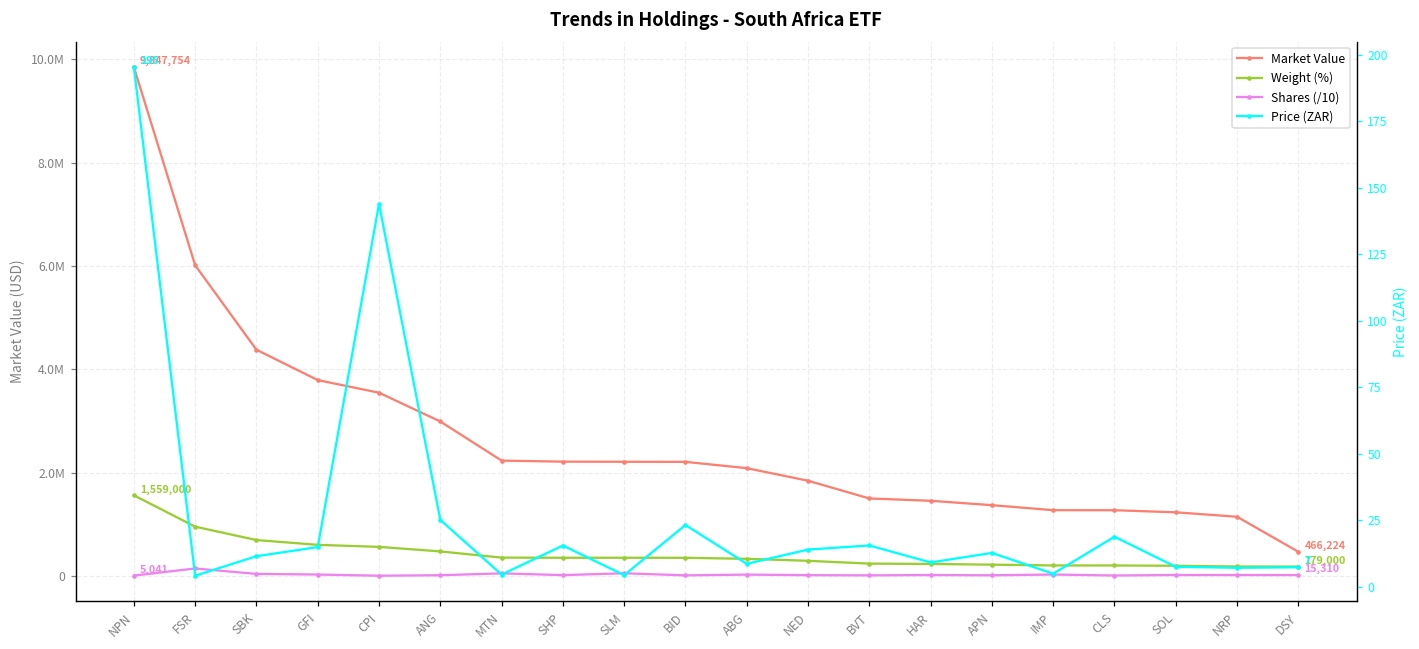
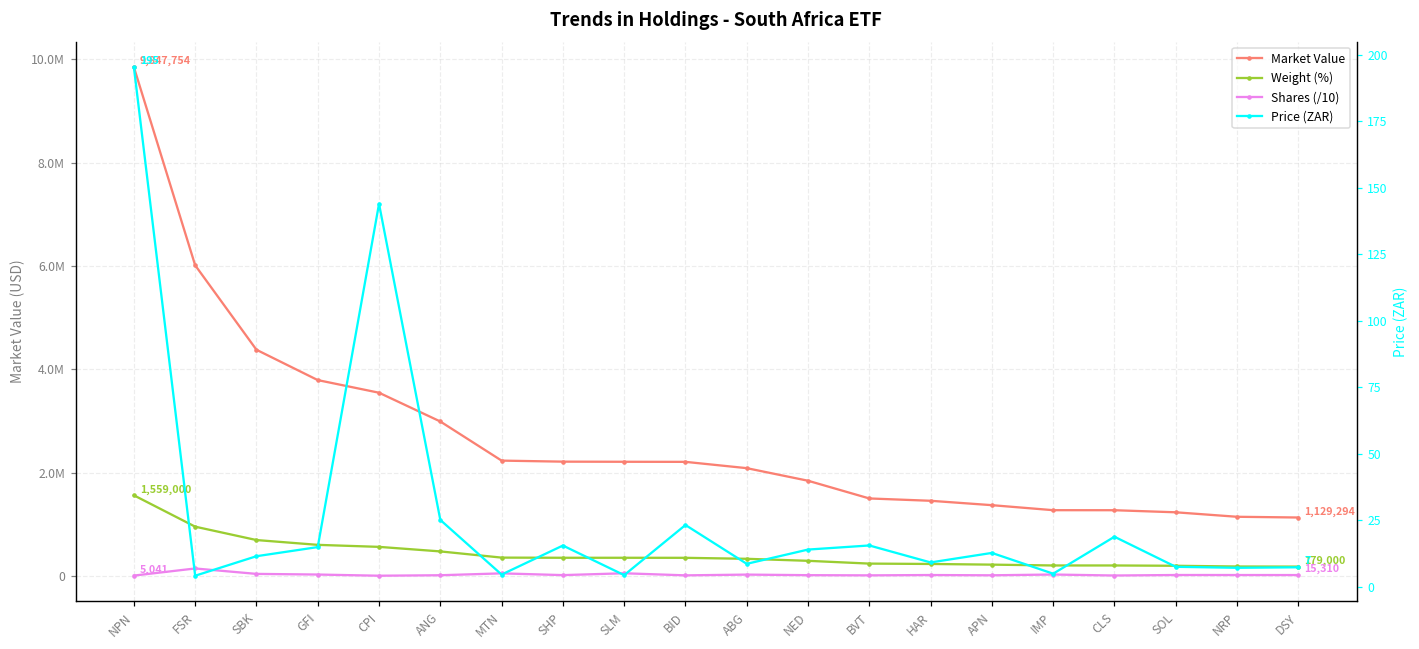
Market Value, DSY: 466,224 -> 1,129,294
